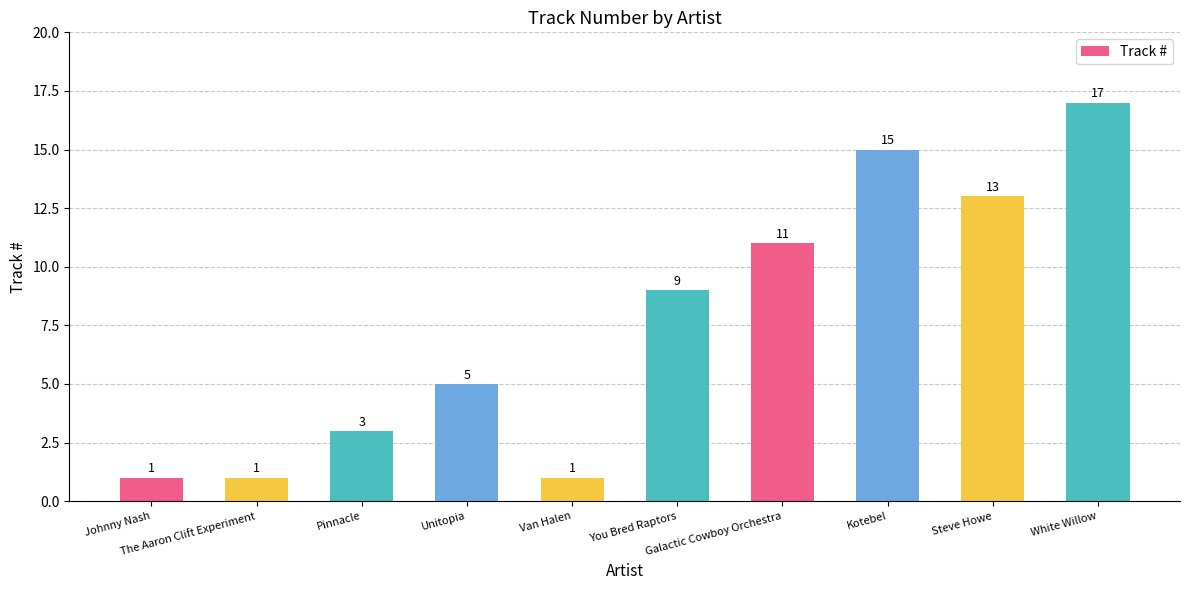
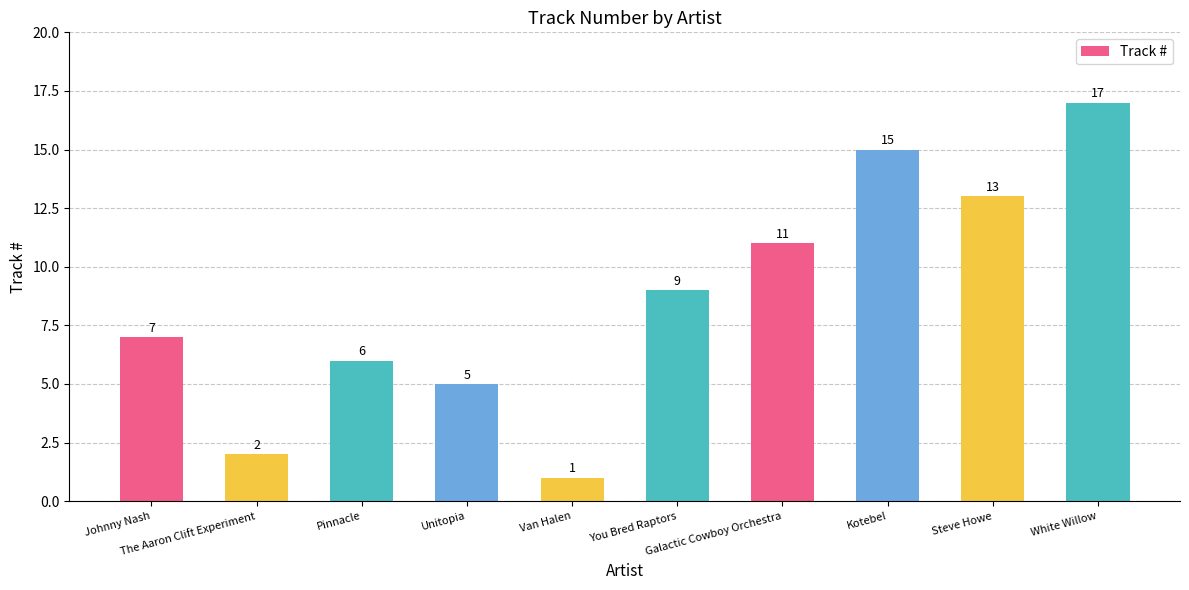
Johnny Nash: 1 -> 7
The Aaron Clift Experiment: 1 -> 2
Pinnacle: 3 -> 6
